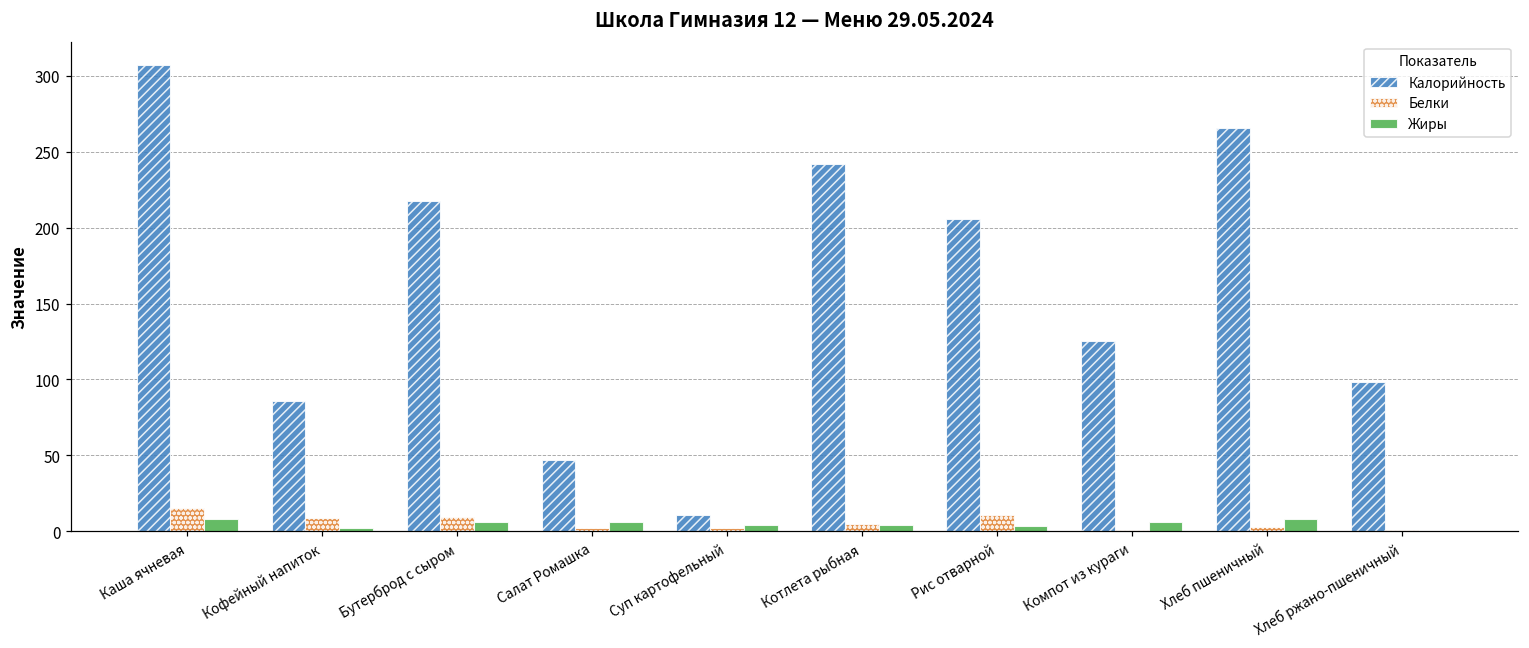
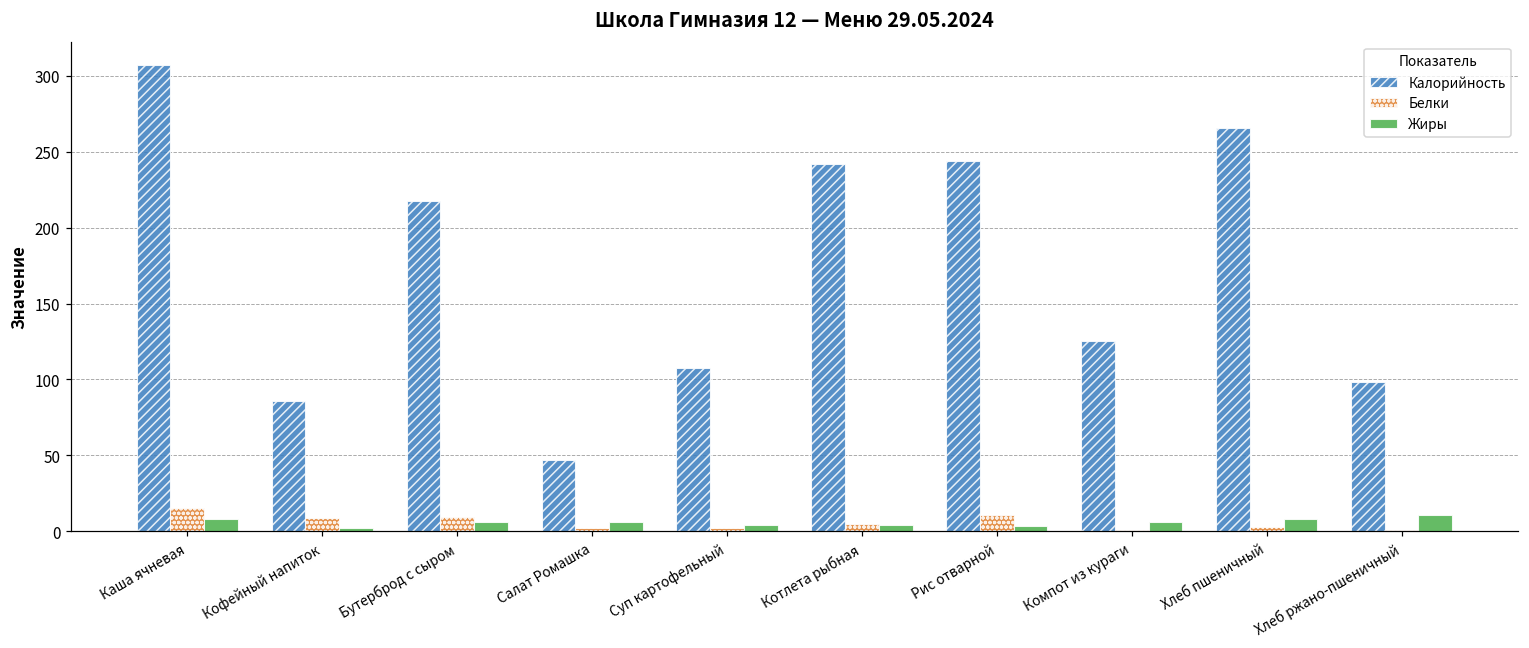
Калорийность, Суп картофельный: 11 -> 108
Калорийность, Рис отварной: 206 -> 244
Жиры, Хлеб ржано-пшеничный: 0 -> 11
